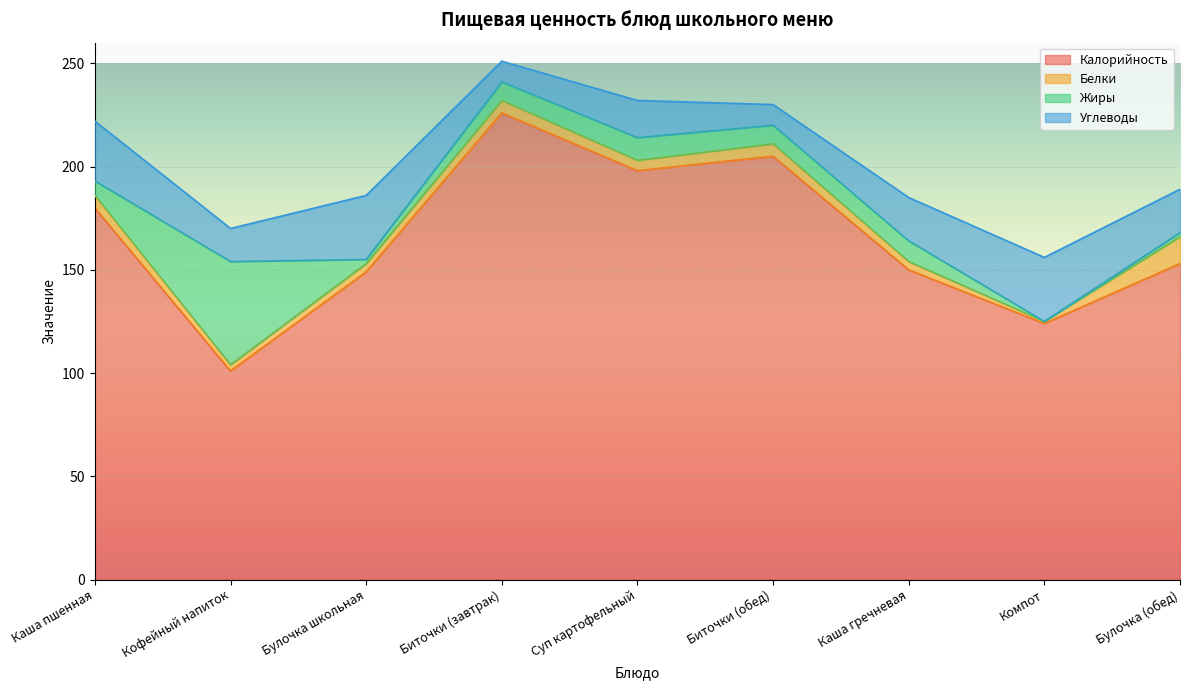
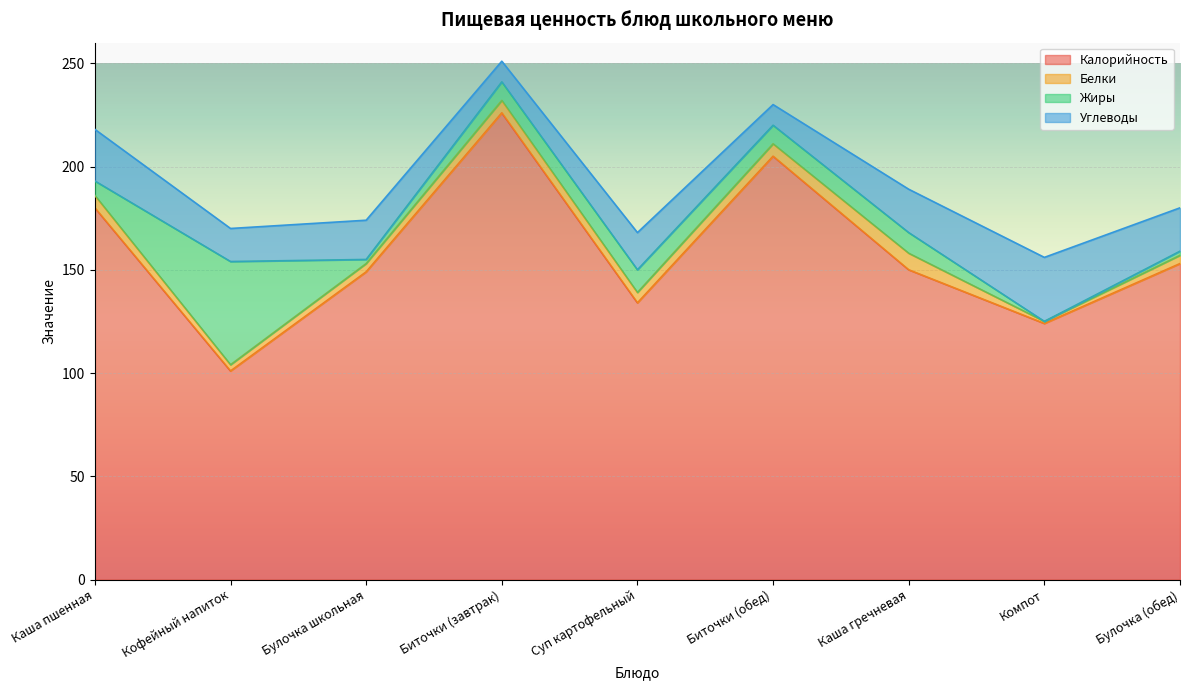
Углеводы, Каша пшенная: 29 -> 25
Углеводы, Булочка школьная: 31 -> 19
Калорийность, Суп картофельный: 198 -> 134
Белки, Каша гречневая: 4 -> 8
Белки, Булочка (обед): 13 -> 4
